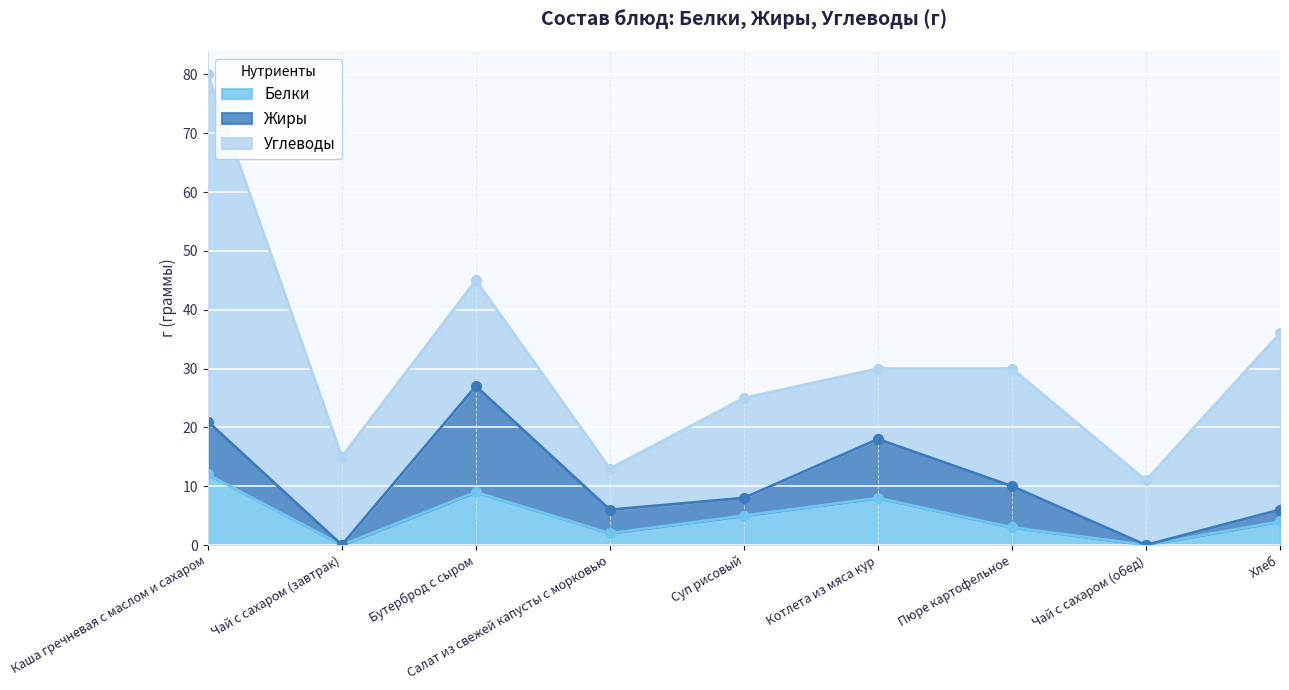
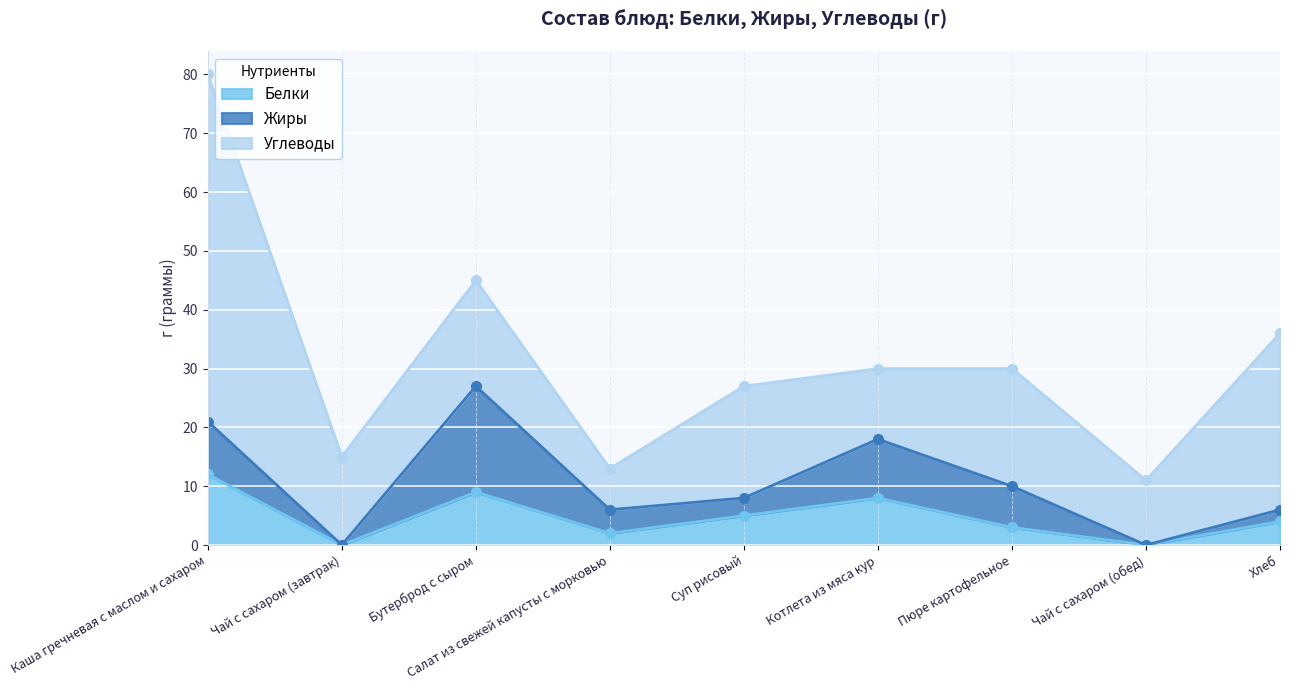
Углеводы, Суп рисовый: 17 -> 19
